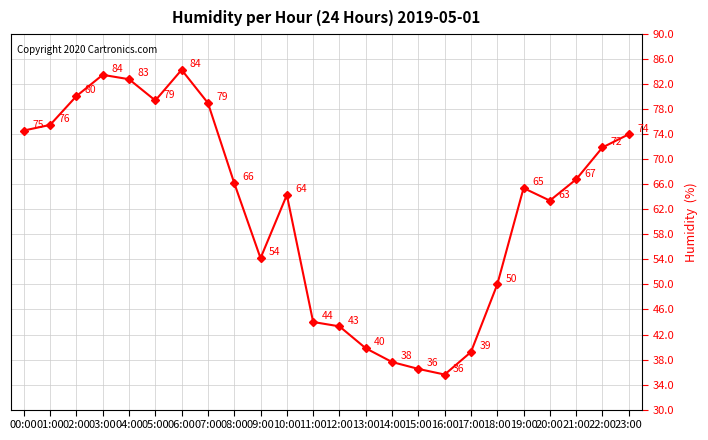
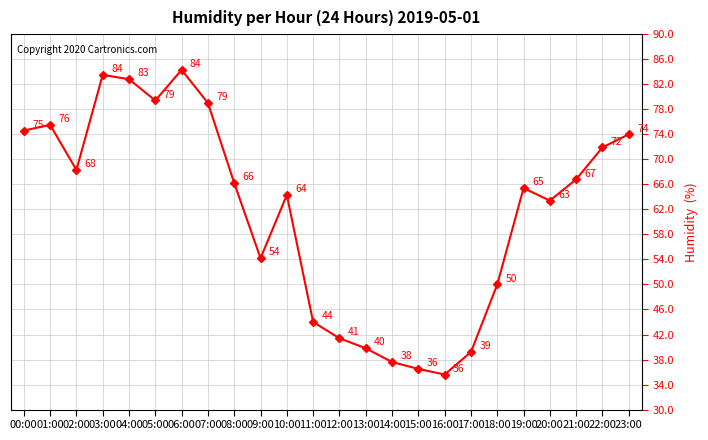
02:00: 80 -> 68
12:00: 43 -> 41
